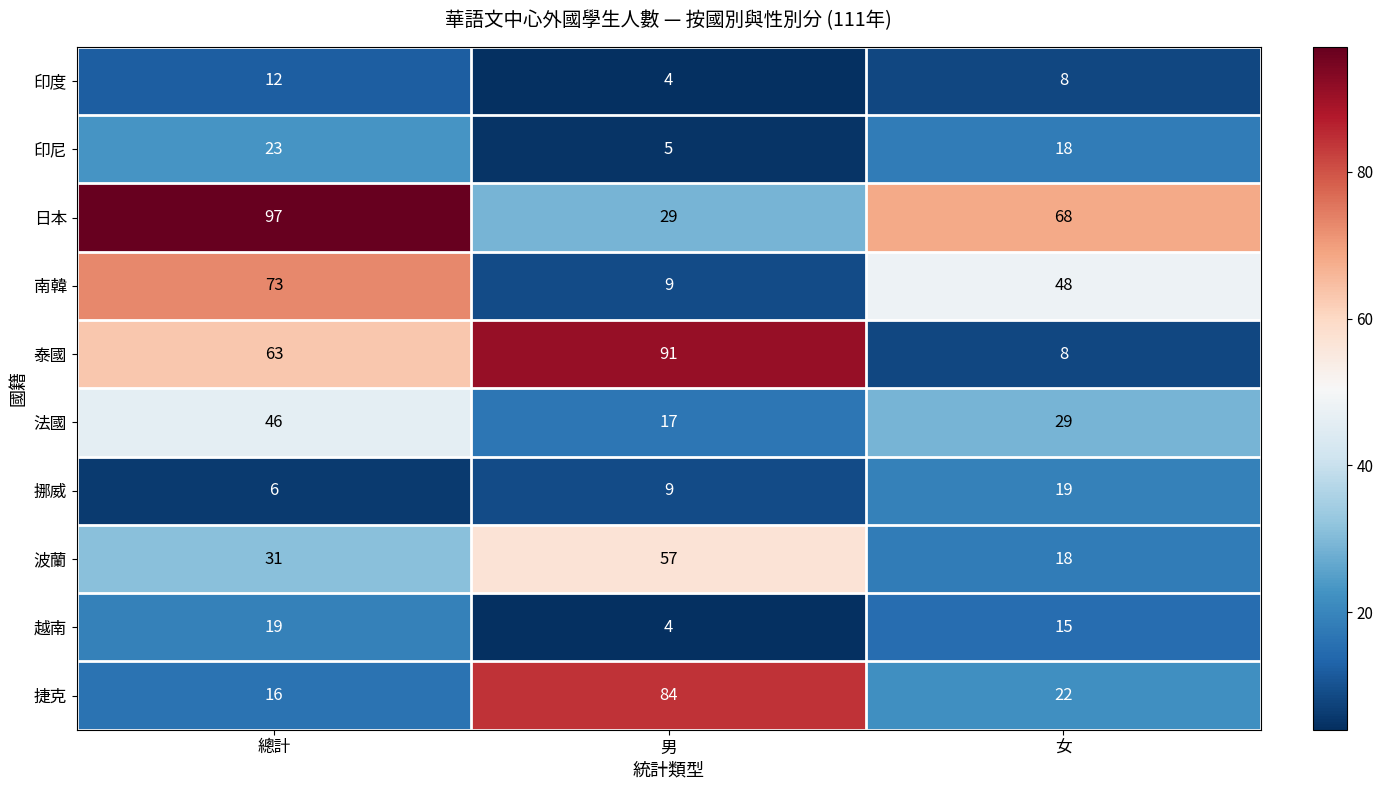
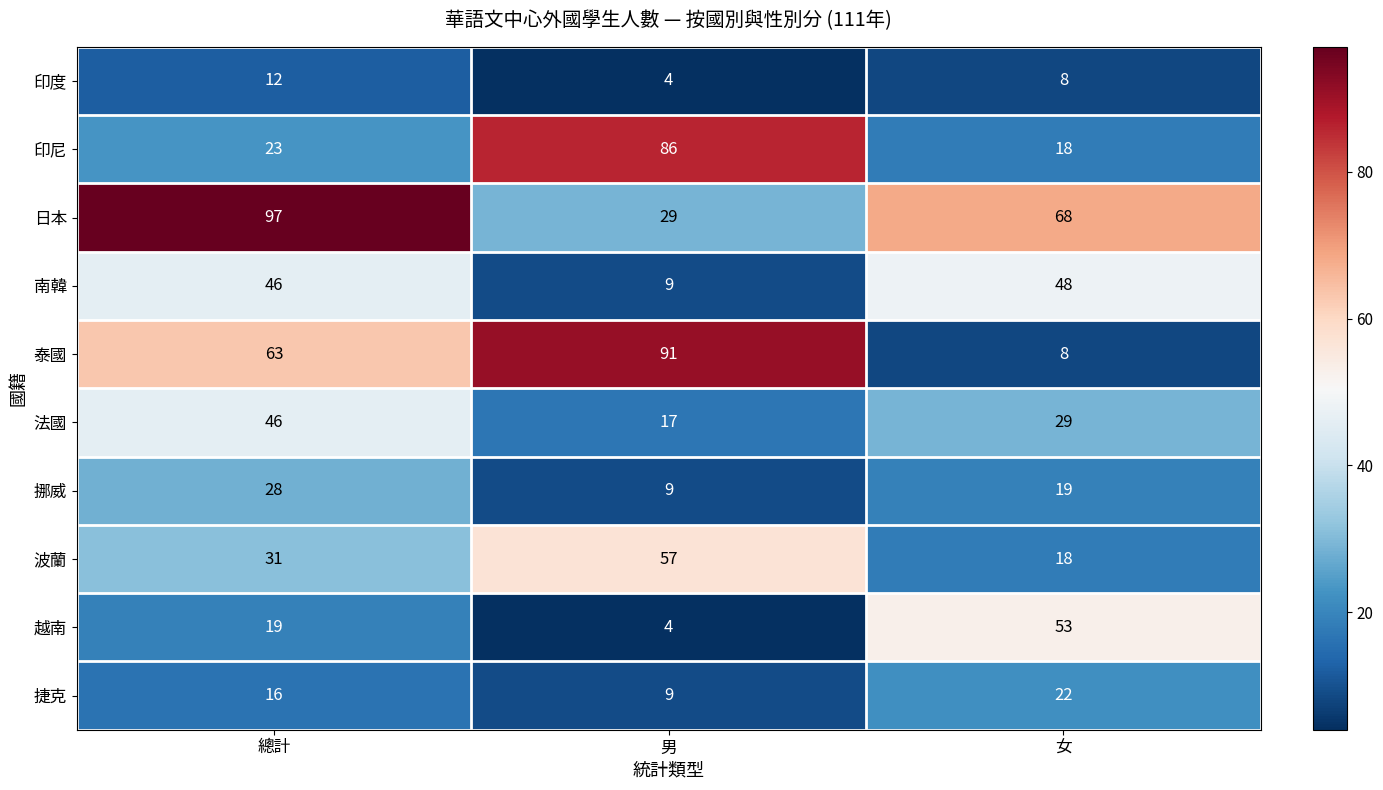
印尼, 男: 5 -> 86
南韓, 總計: 73 -> 46
挪威, 總計: 6 -> 28
越南, 女: 15 -> 53
捷克, 男: 84 -> 9
